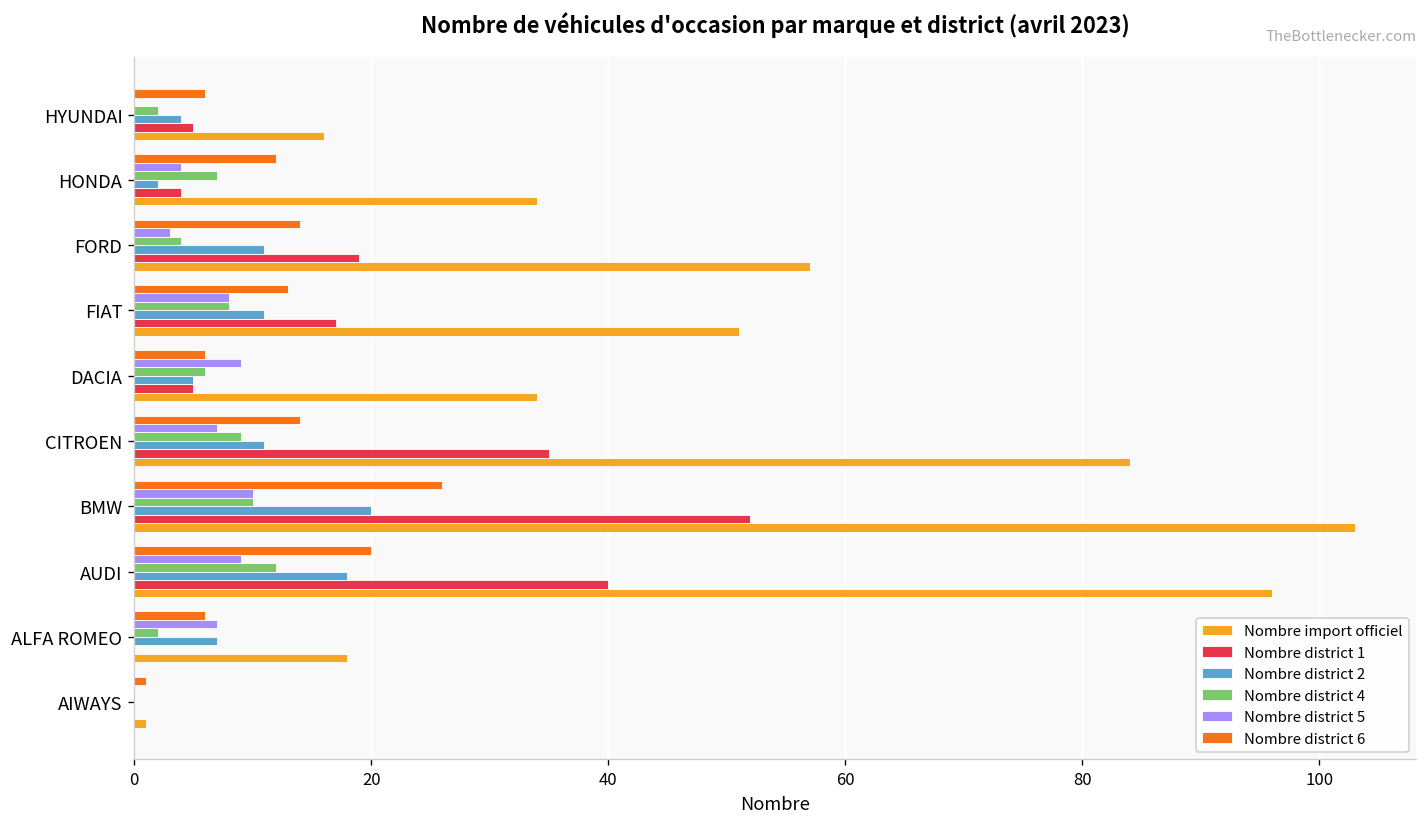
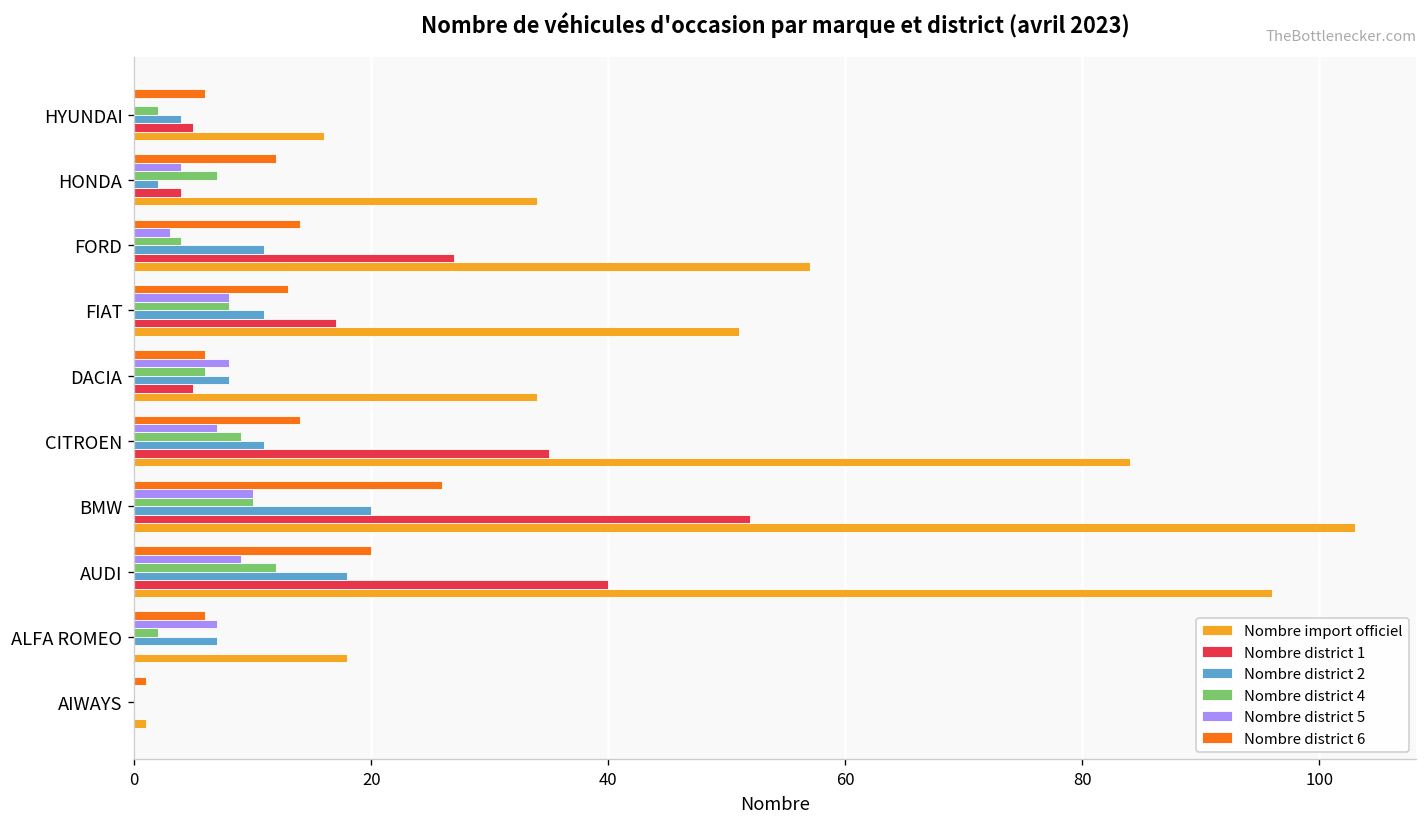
Nombre district 1, FORD: 19 -> 27
Nombre district 5, DACIA: 9 -> 8
Nombre district 2, DACIA: 5 -> 8
